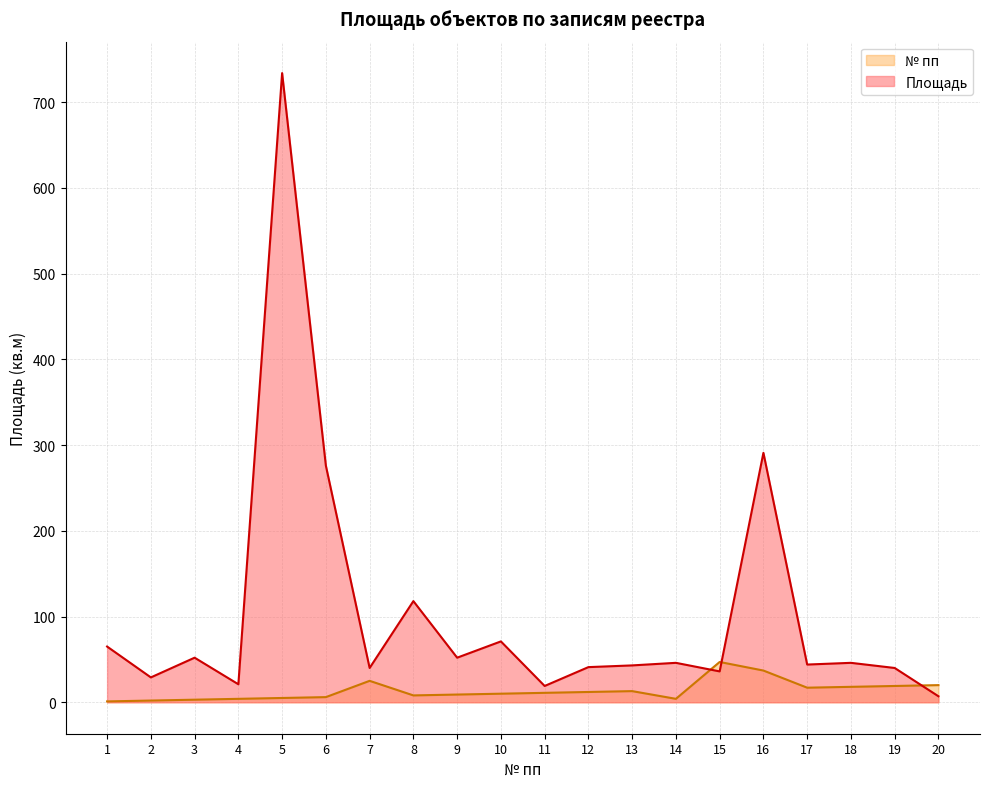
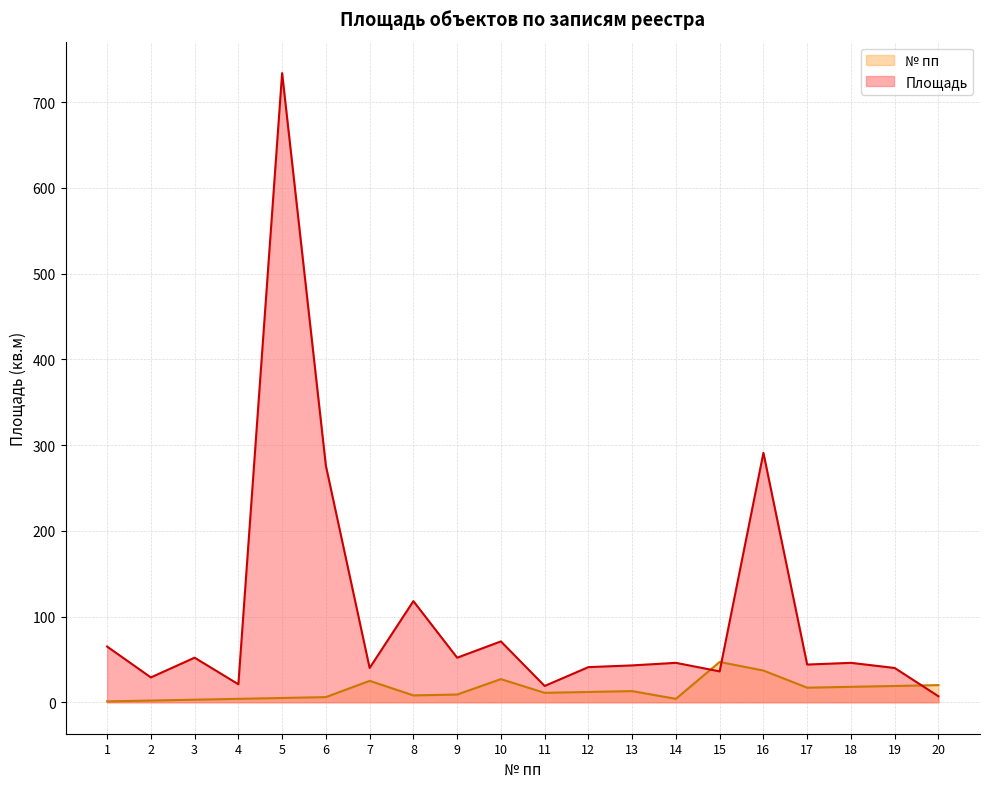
№ пп, 10: 10 -> 30
